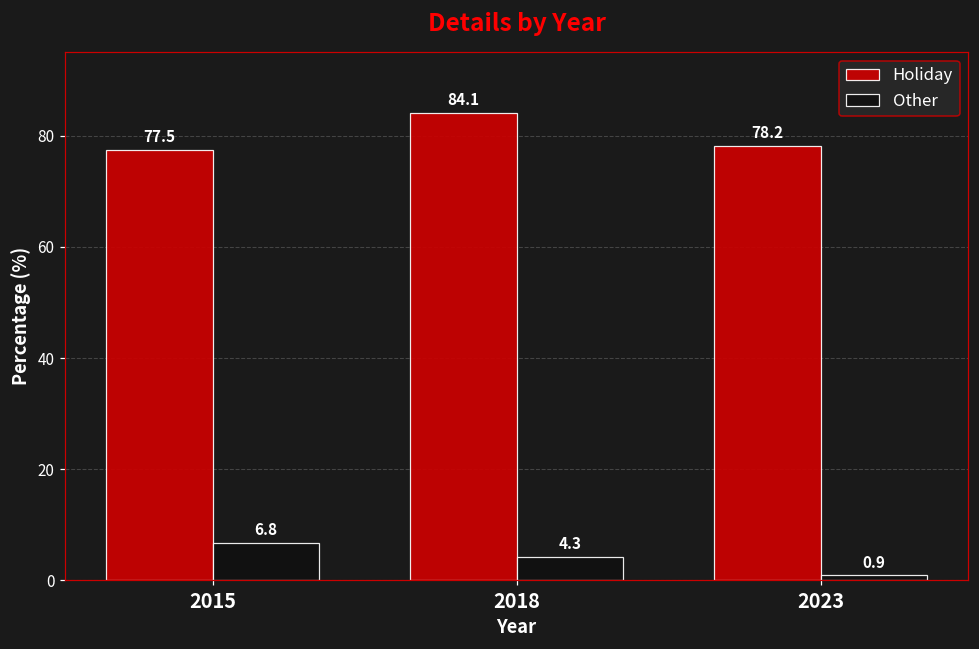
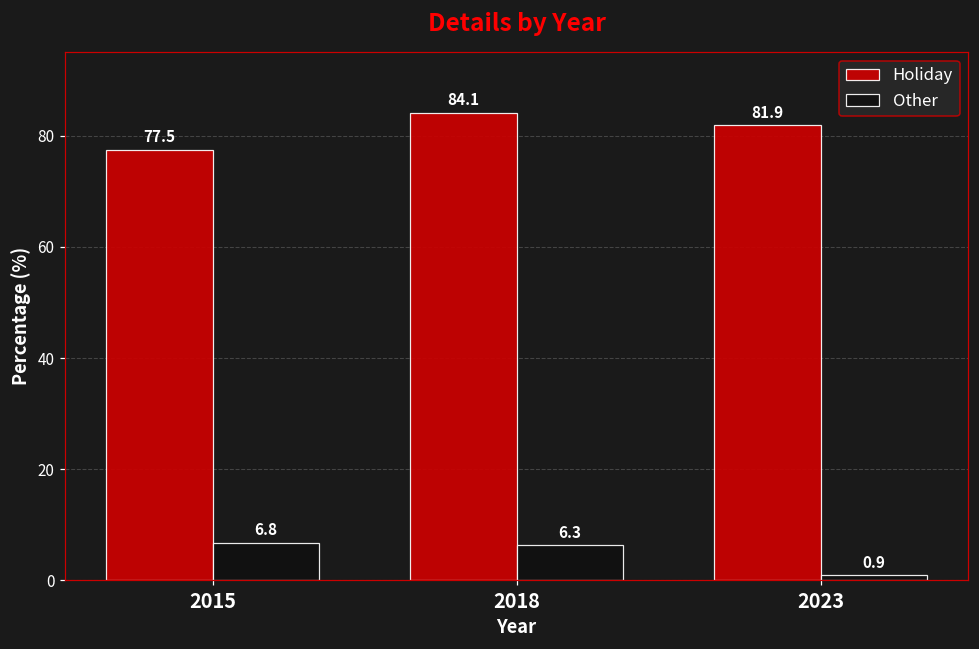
Other, 2018: 4.3 -> 6.3
Holiday, 2023: 78.2 -> 81.9
